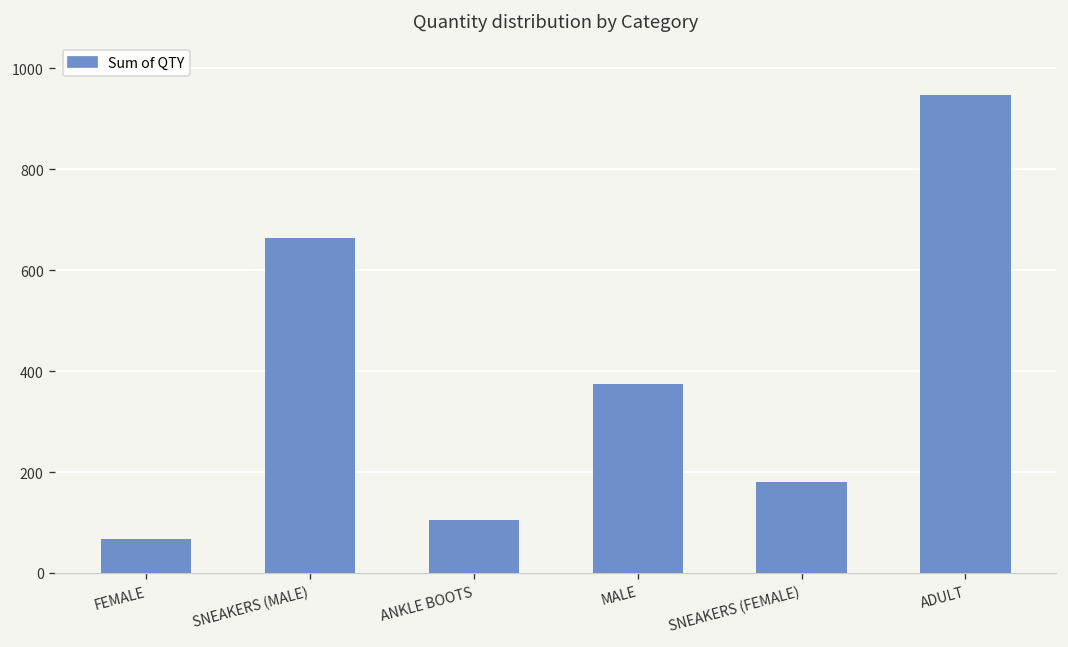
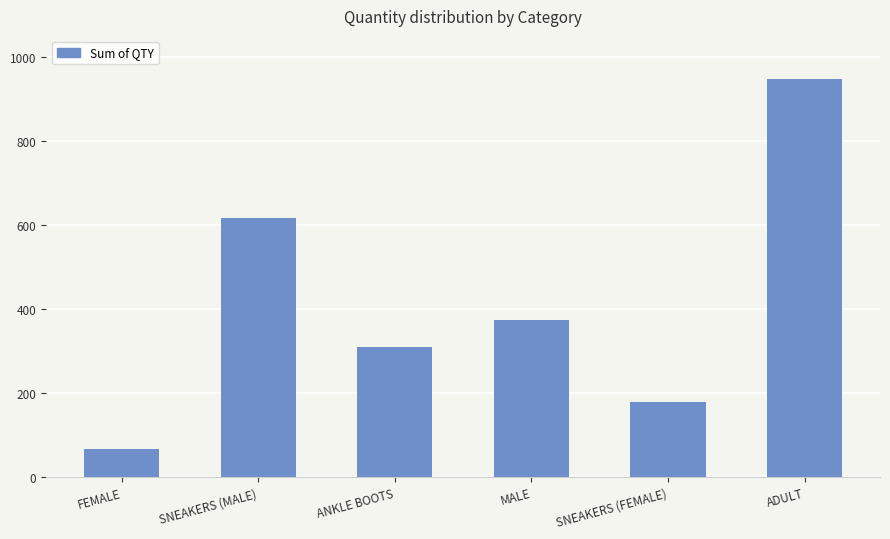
SNEAKERS (MALE): 660 -> 620
ANKLE BOOTS: 110 -> 310
